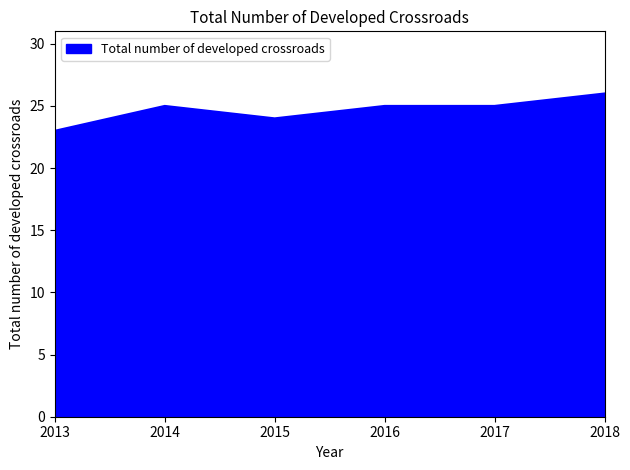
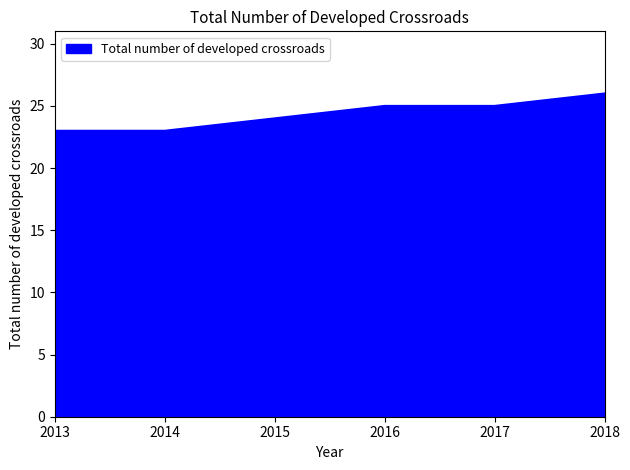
2014: 25 -> 23
